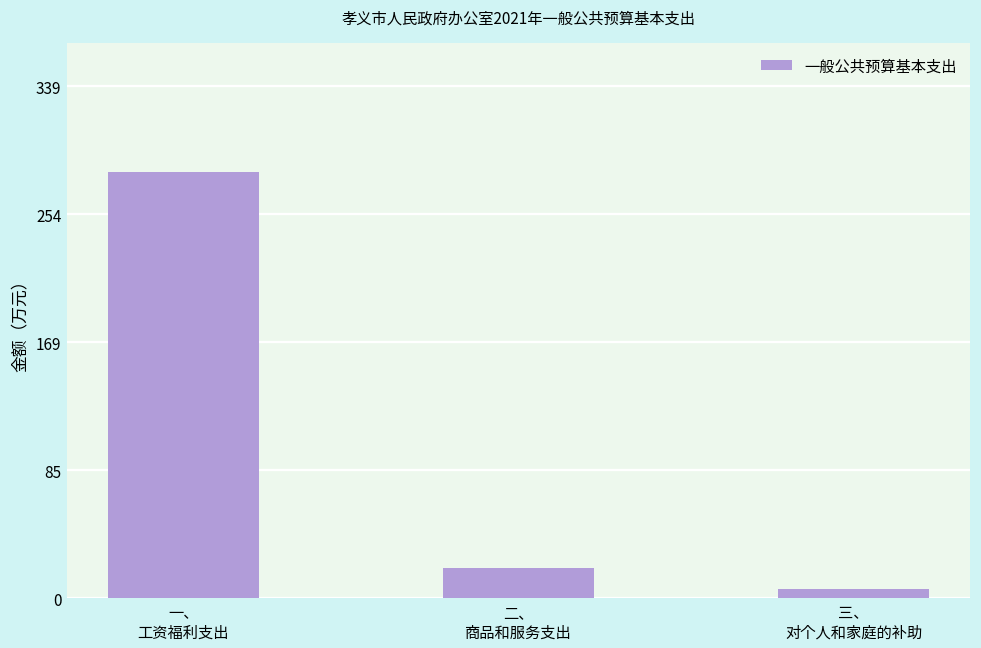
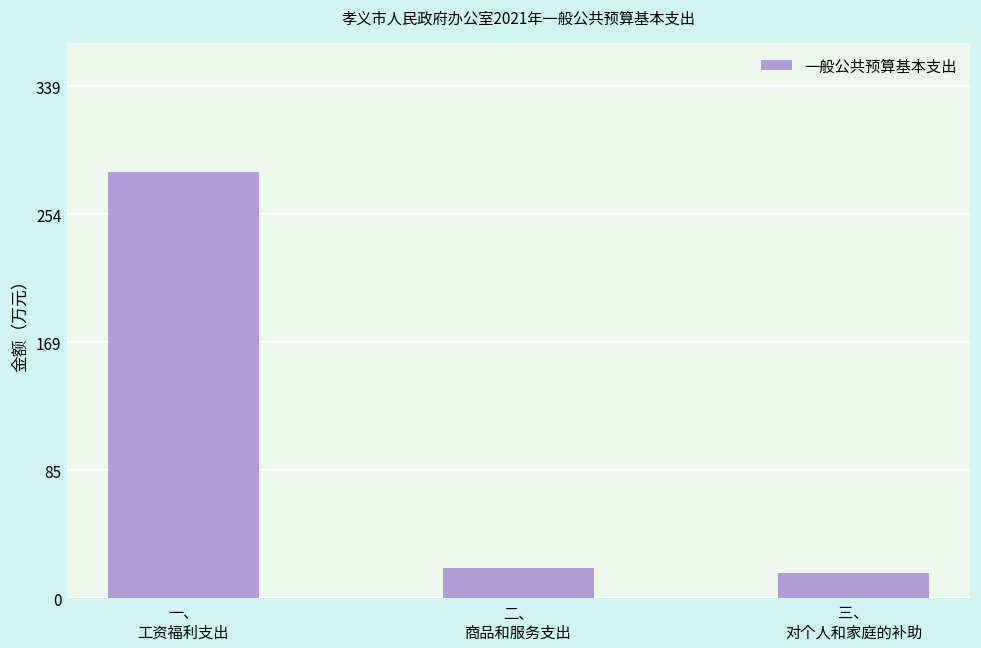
三、 对个人和家庭的补助: 6 -> 17
